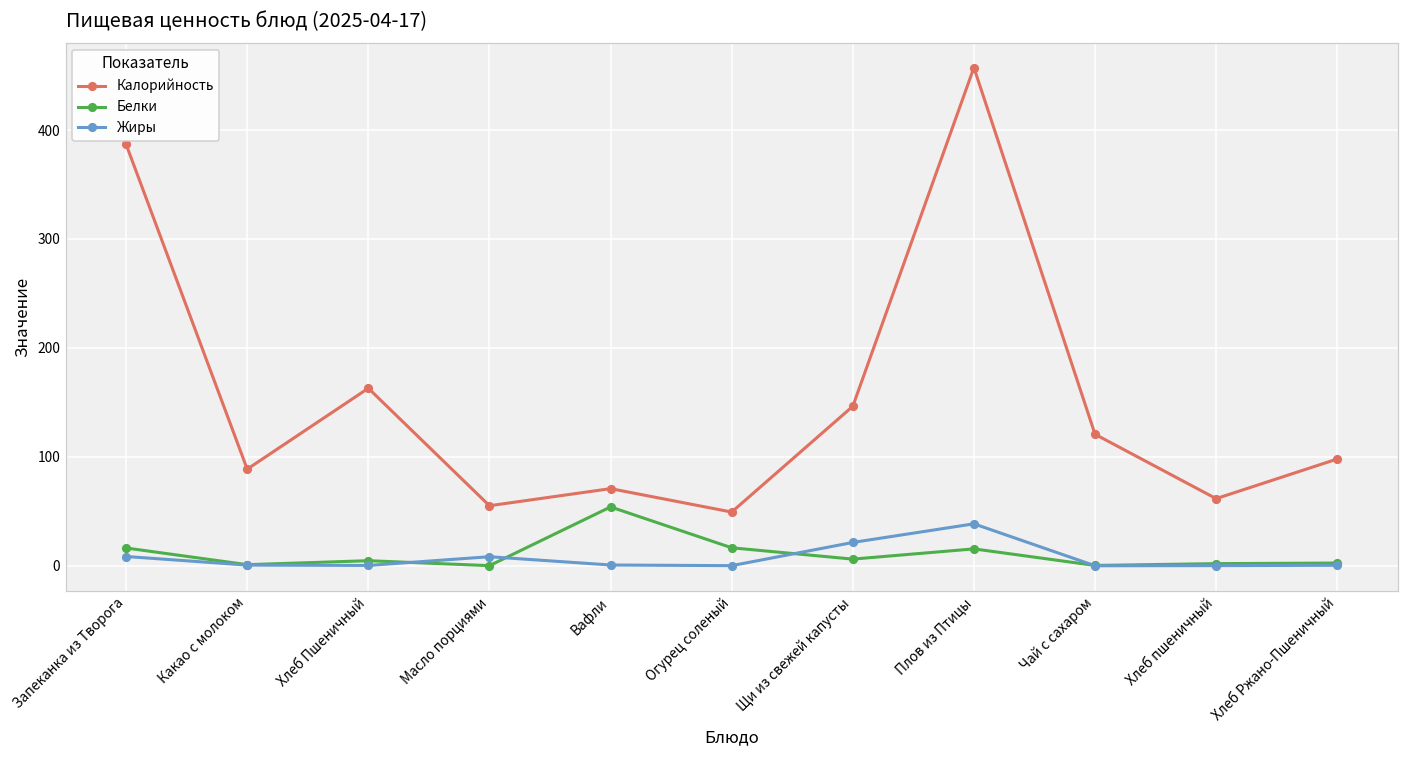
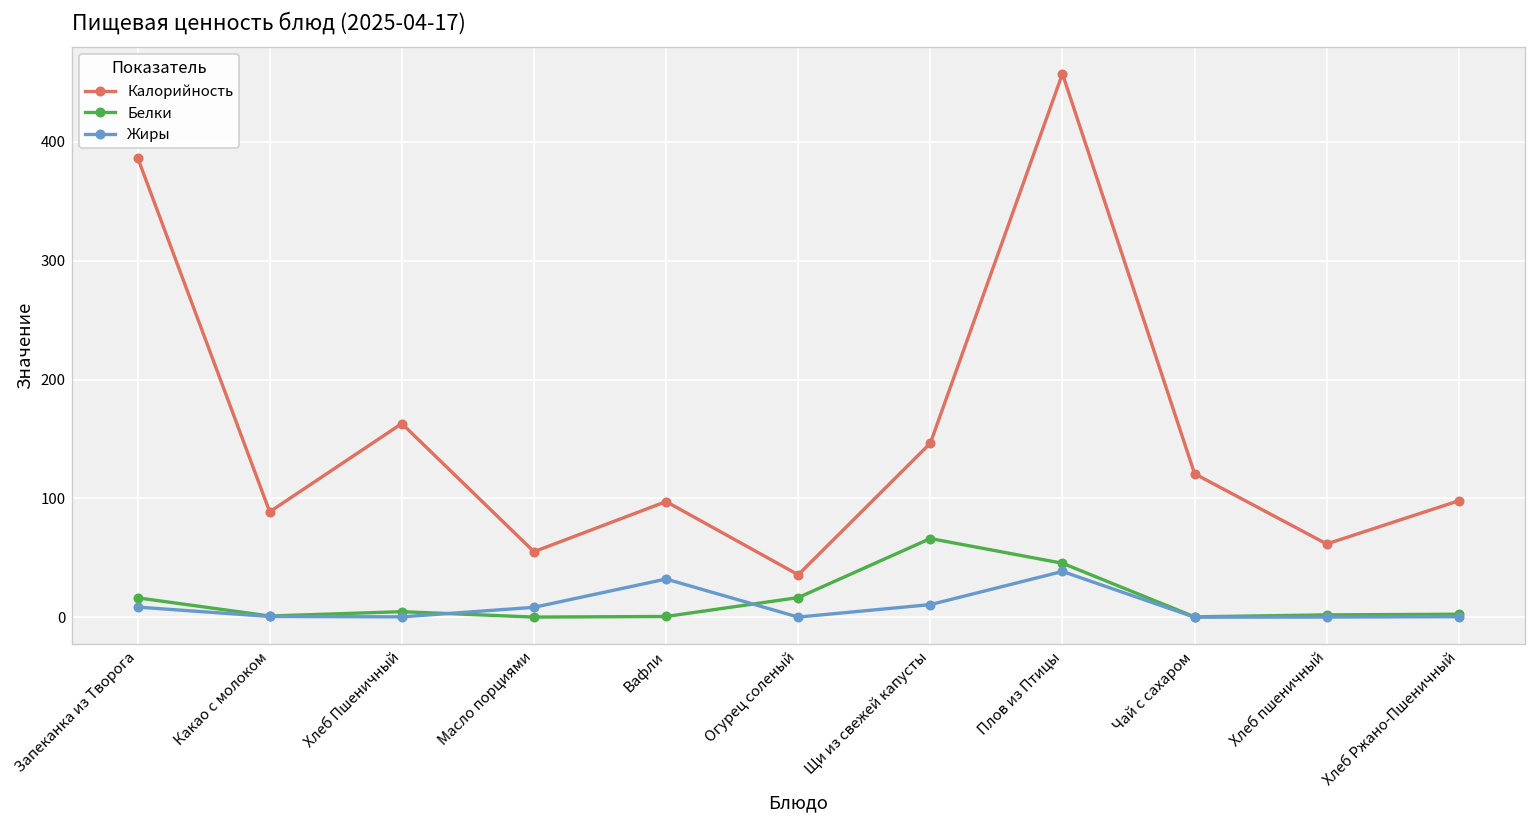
Калорийность, Вафли: 70 -> 100
Белки, Вафли: 50 -> 0
Жиры, Вафли: 0 -> 30
Калорийность, Огурец соленый: 50 -> 40
Белки, Щи из свежей капусты: 10 -> 70
Жиры, Щи из свежей капусты: 20 -> 10
Белки, Плов из Птицы: 20 -> 50
